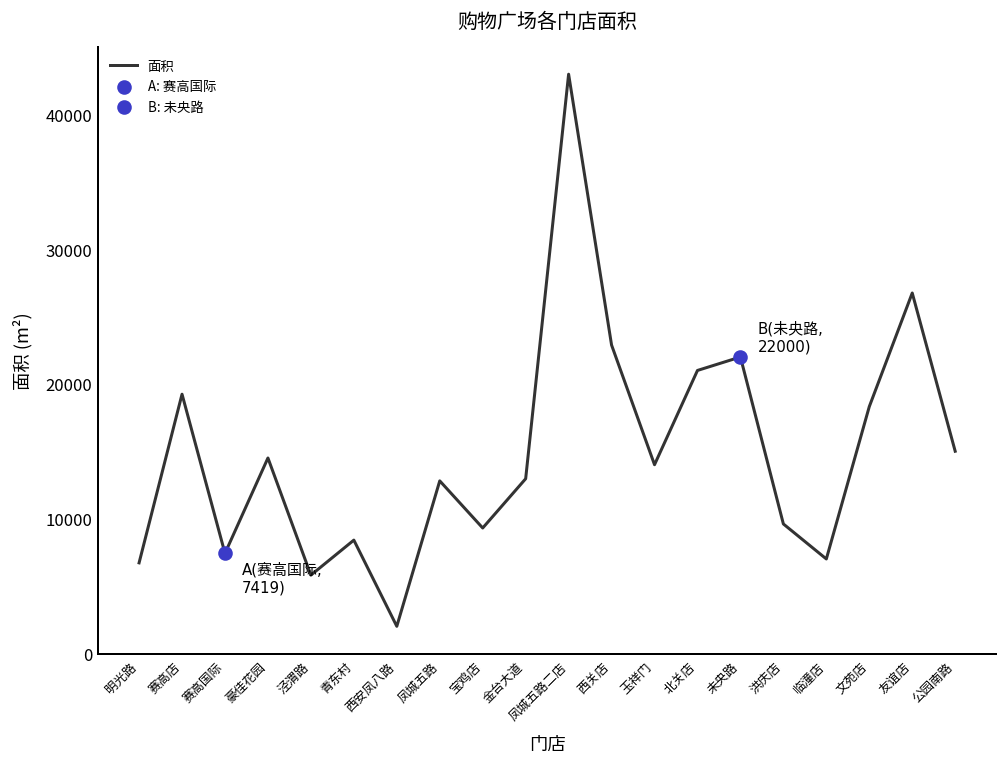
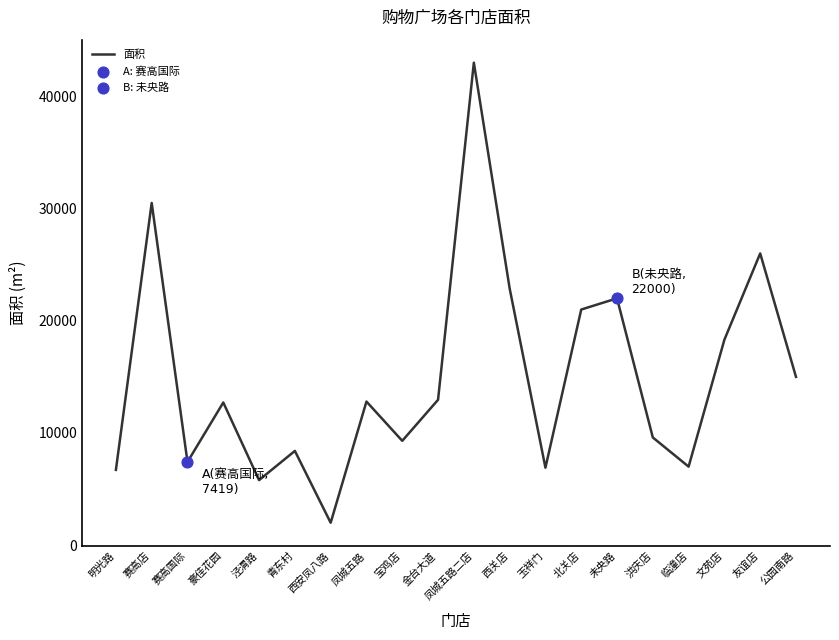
面积, 赛高店: 19200 -> 30500
面积, 豪佳花园: 14500 -> 12700
面积, 玉祥门: 14000 -> 6900
面积, 友谊店: 26800 -> 26000
